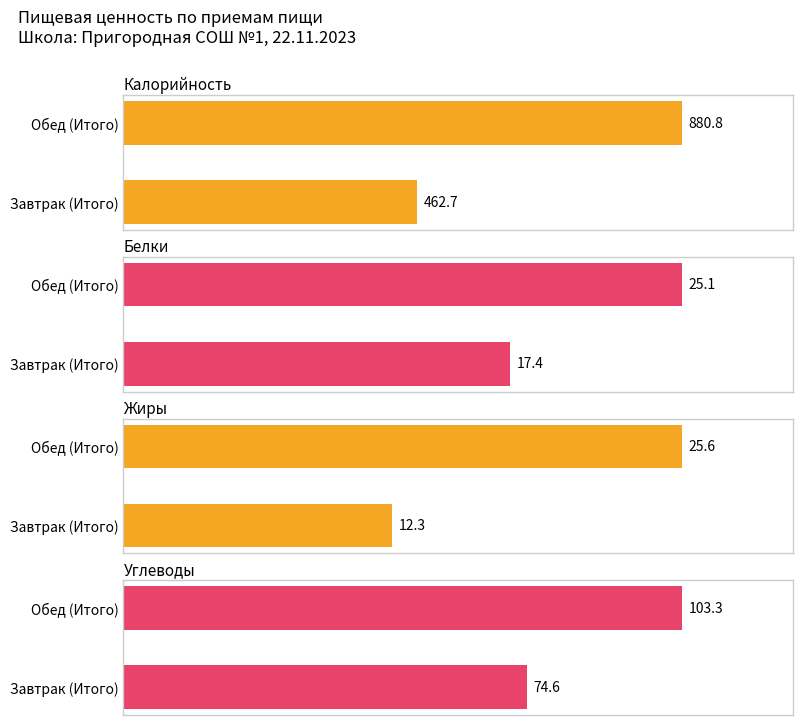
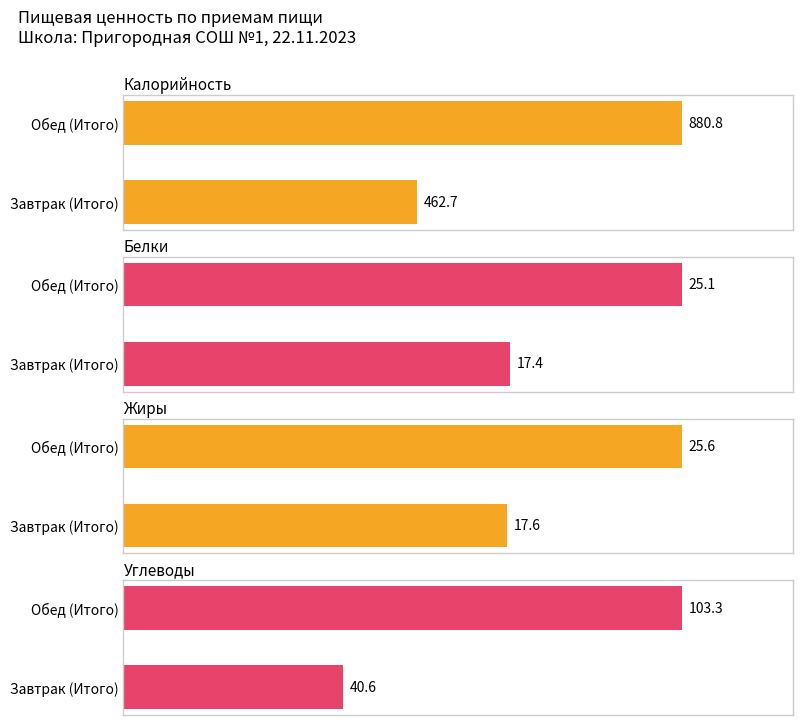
Жиры, Завтрак (Итого): 12.3 -> 17.6
Углеводы, Завтрак (Итого): 74.6 -> 40.6
